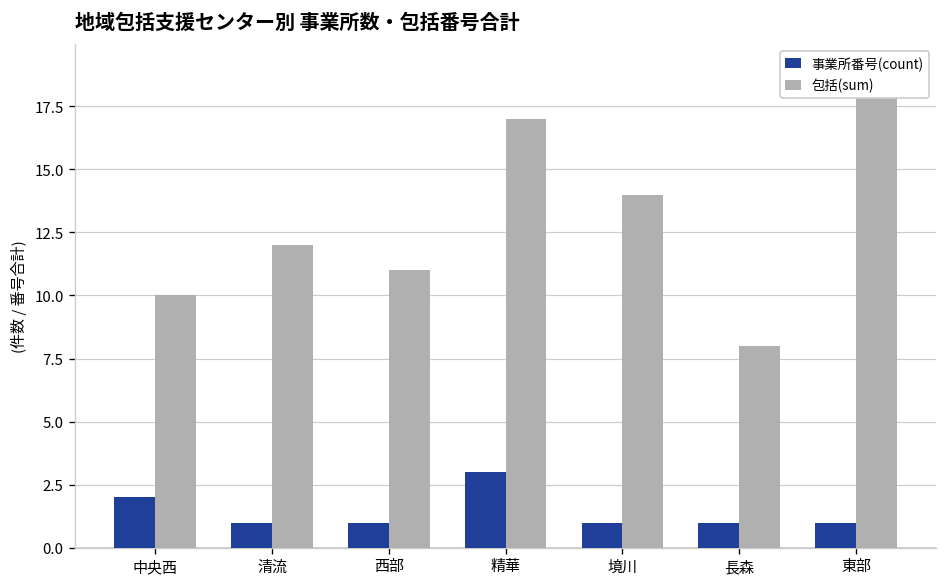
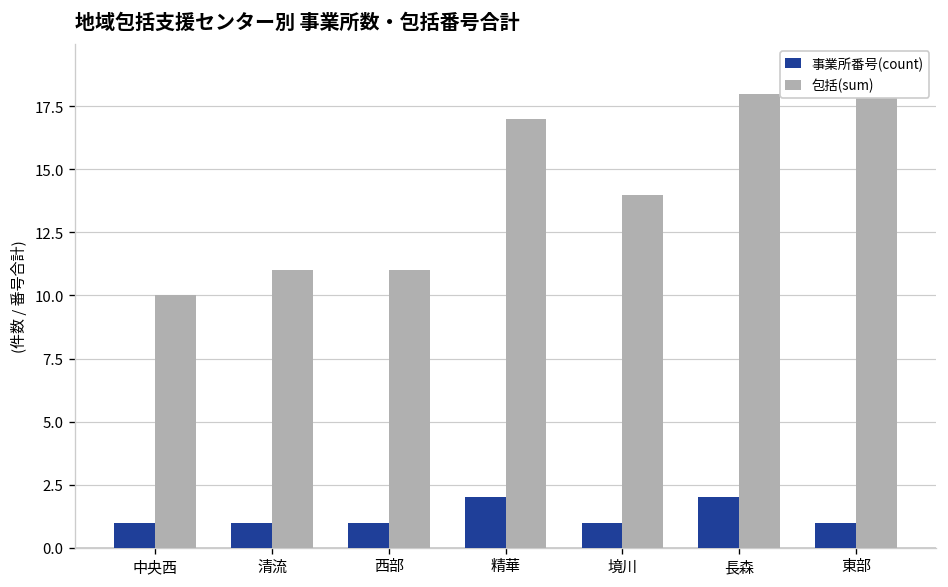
事業所番号(count), 中央西: 2 -> 1
包括(sum), 清流: 12 -> 11
事業所番号(count), 精華: 3 -> 2
事業所番号(count), 長森: 1 -> 2
包括(sum), 長森: 8 -> 18
